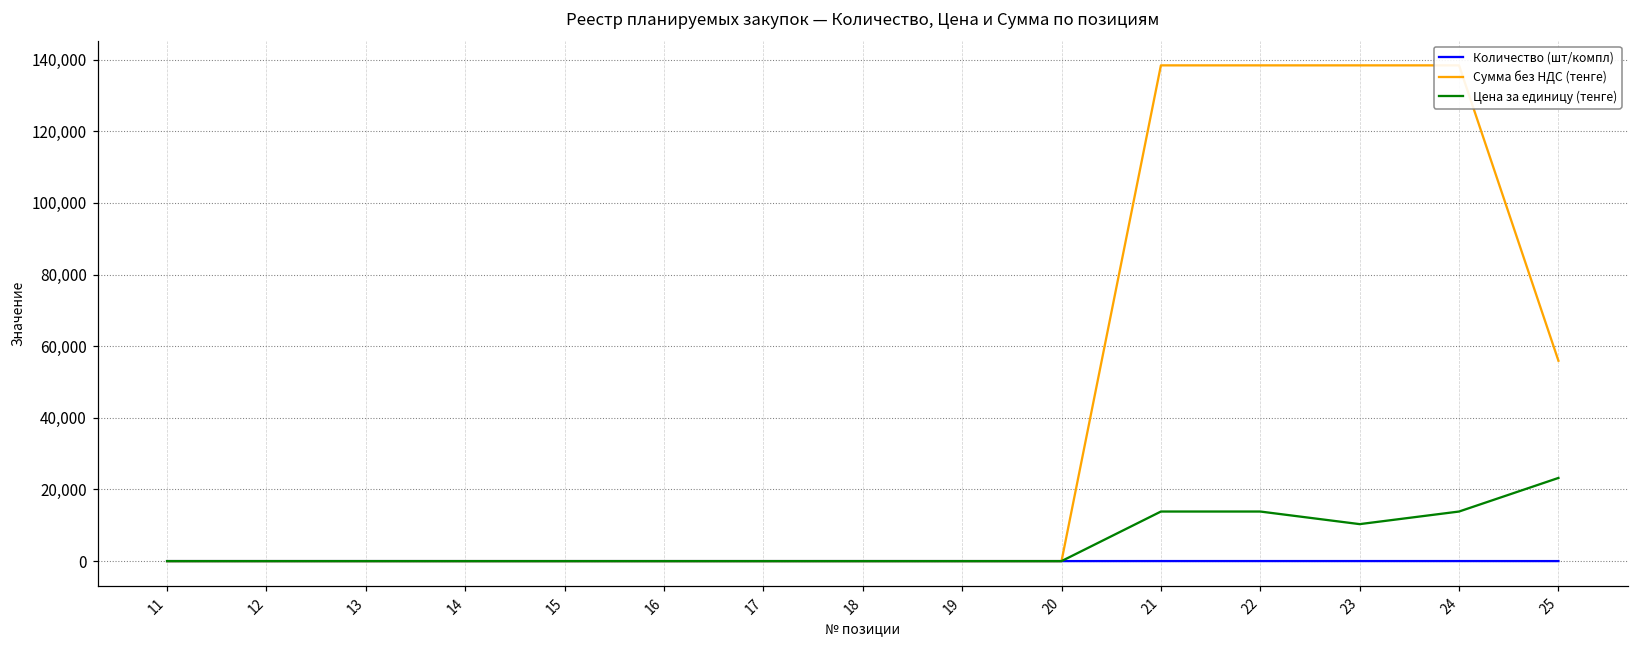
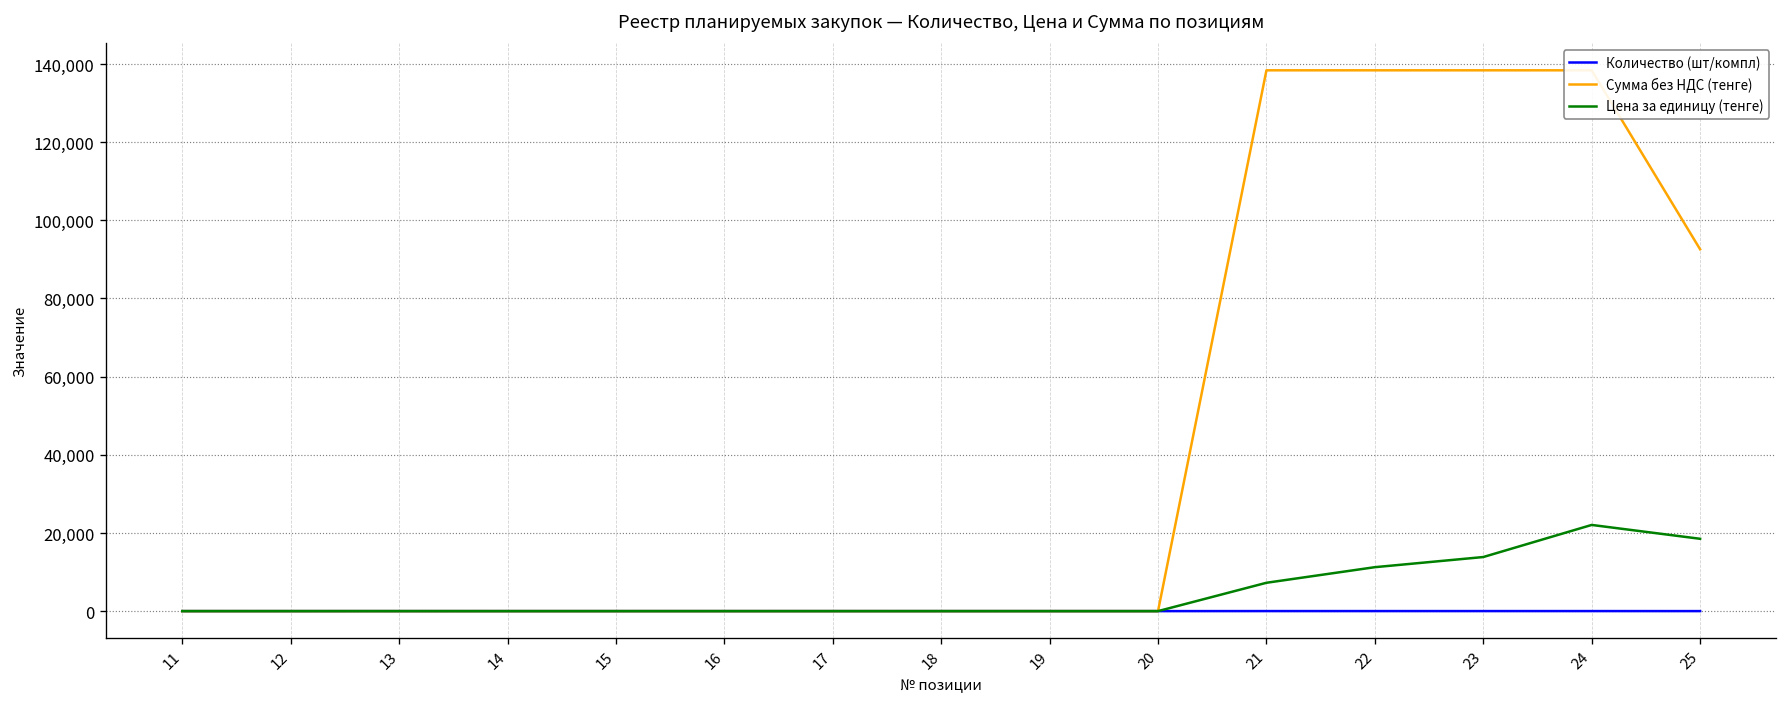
Цена за единицу (тенге), 21: 14,000 -> 7,000
Цена за единицу (тенге), 22: 14,000 -> 11,000
Цена за единицу (тенге), 23: 10,000 -> 14,000
Цена за единицу (тенге), 24: 14,000 -> 22,000
Сумма без НДС (тенге), 25: 56,000 -> 93,000
Цена за единицу (тенге), 25: 23,000 -> 19,000
